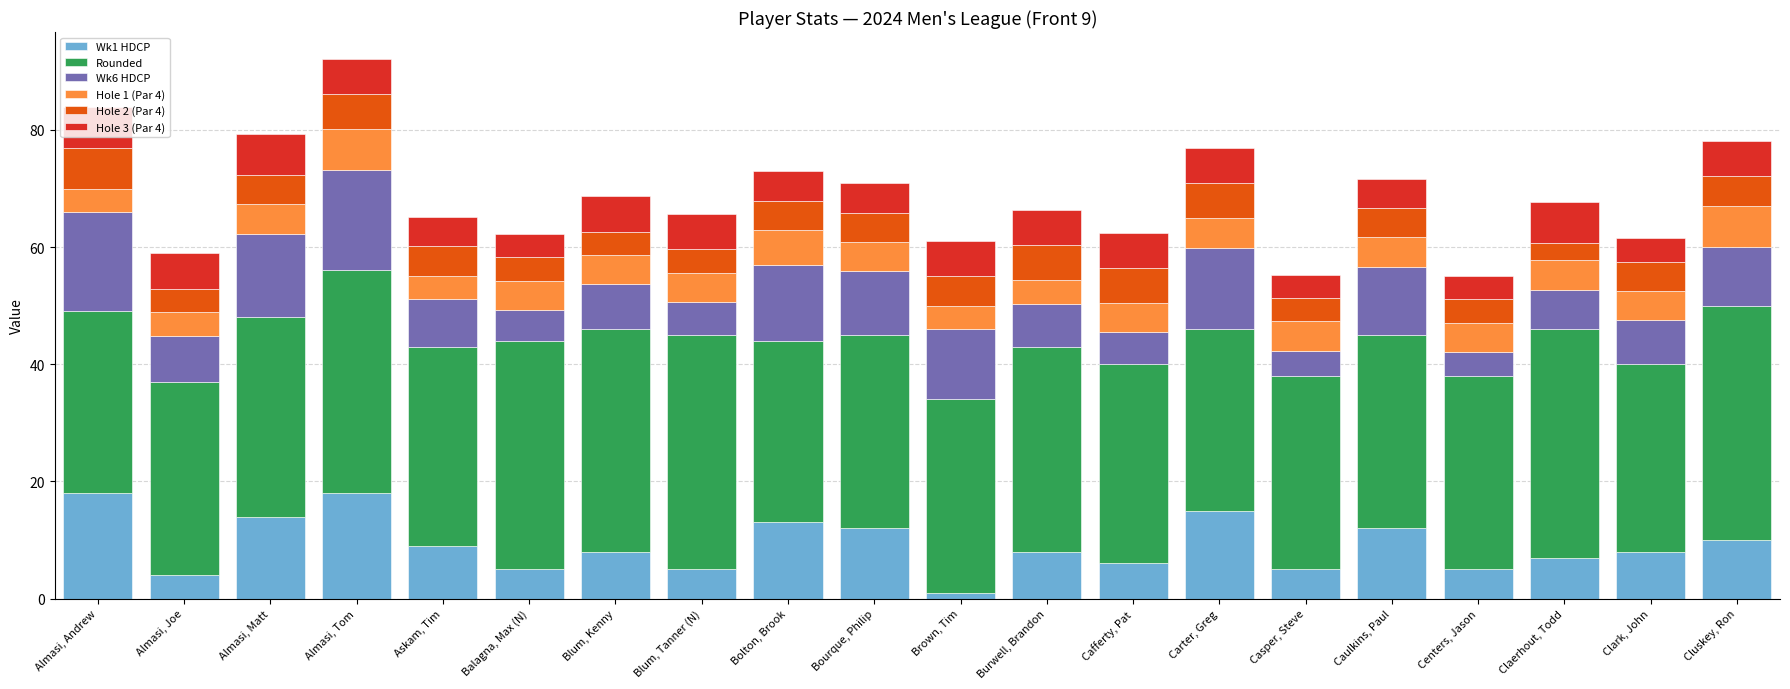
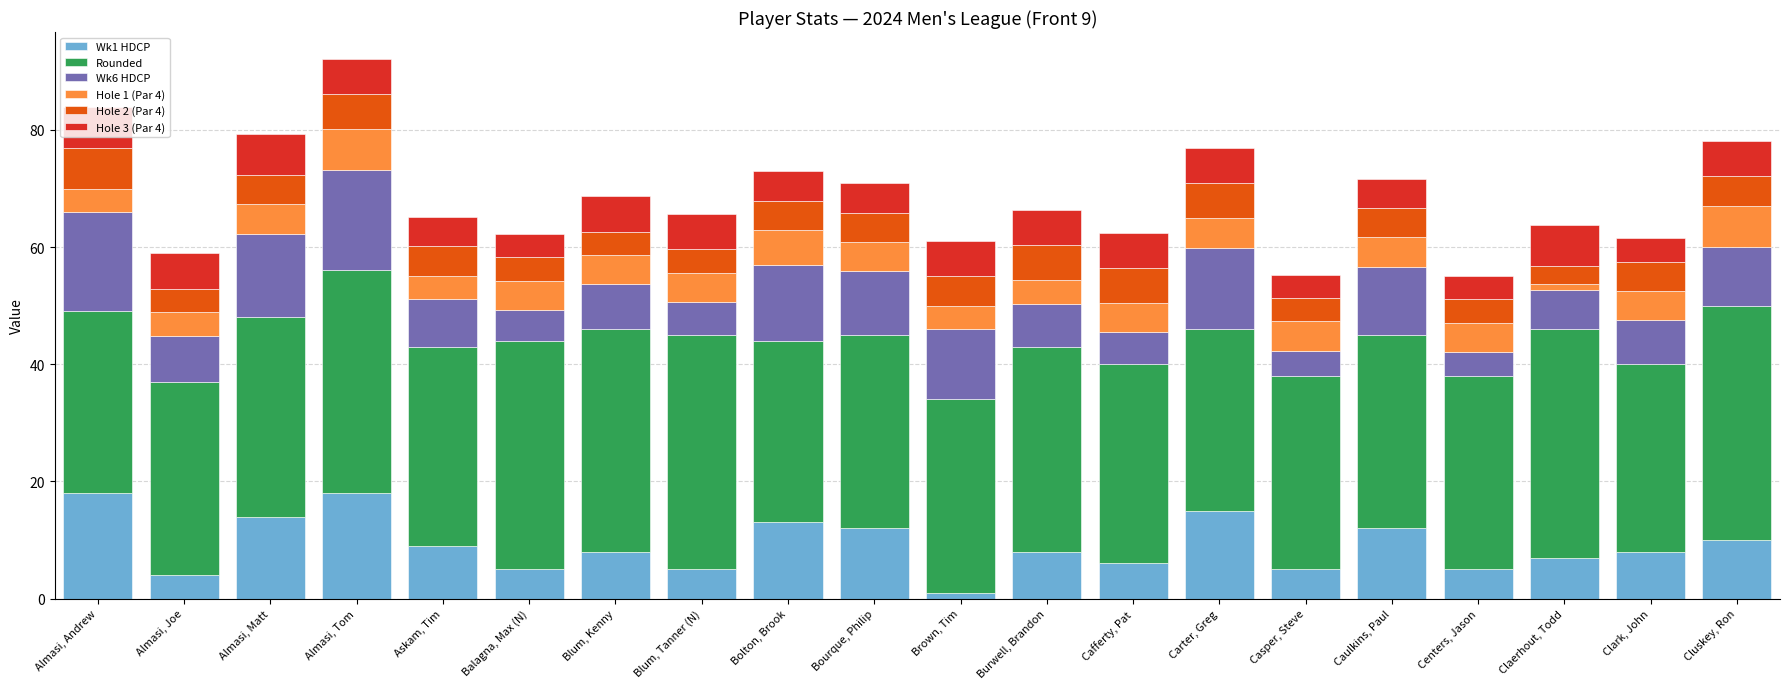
Hole 1 (Par 4), Claerhout, Todd: 5 -> 1
